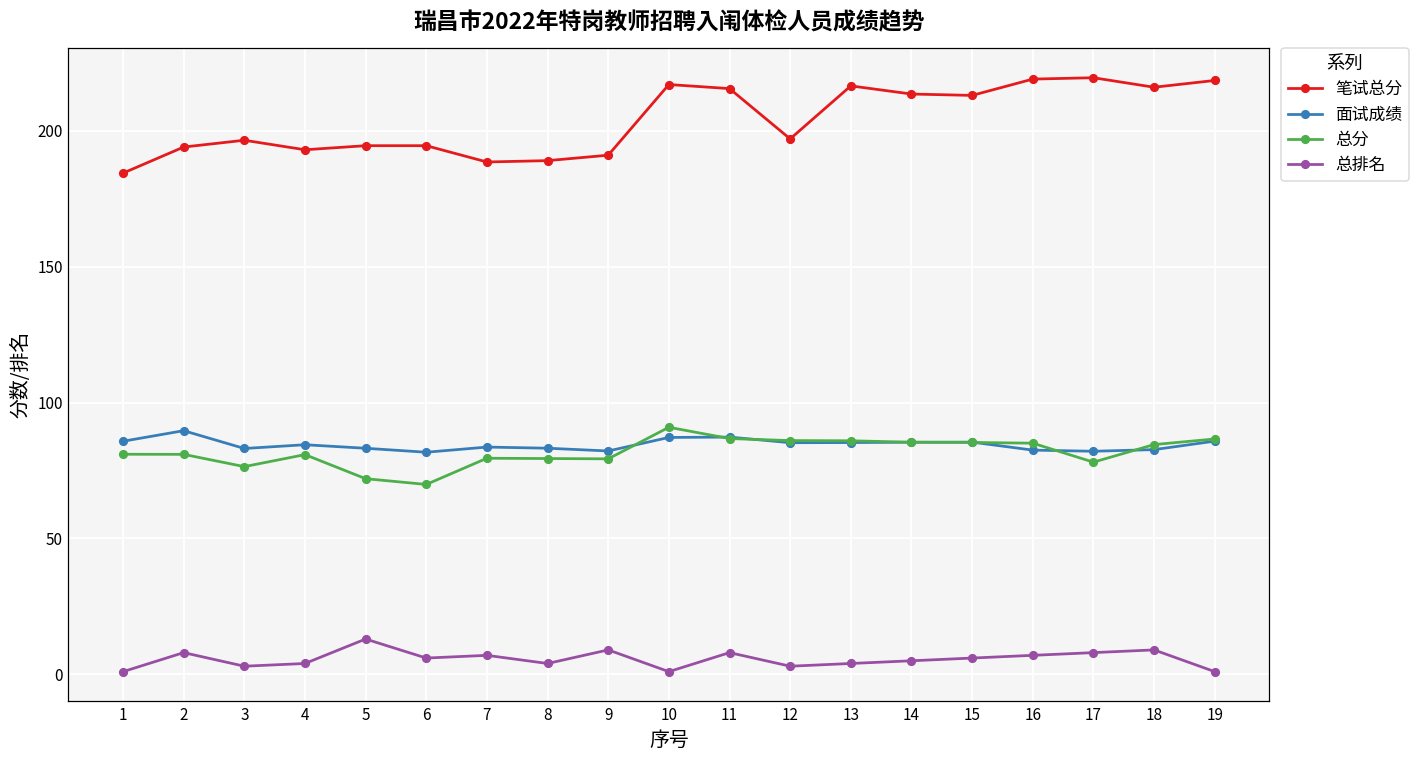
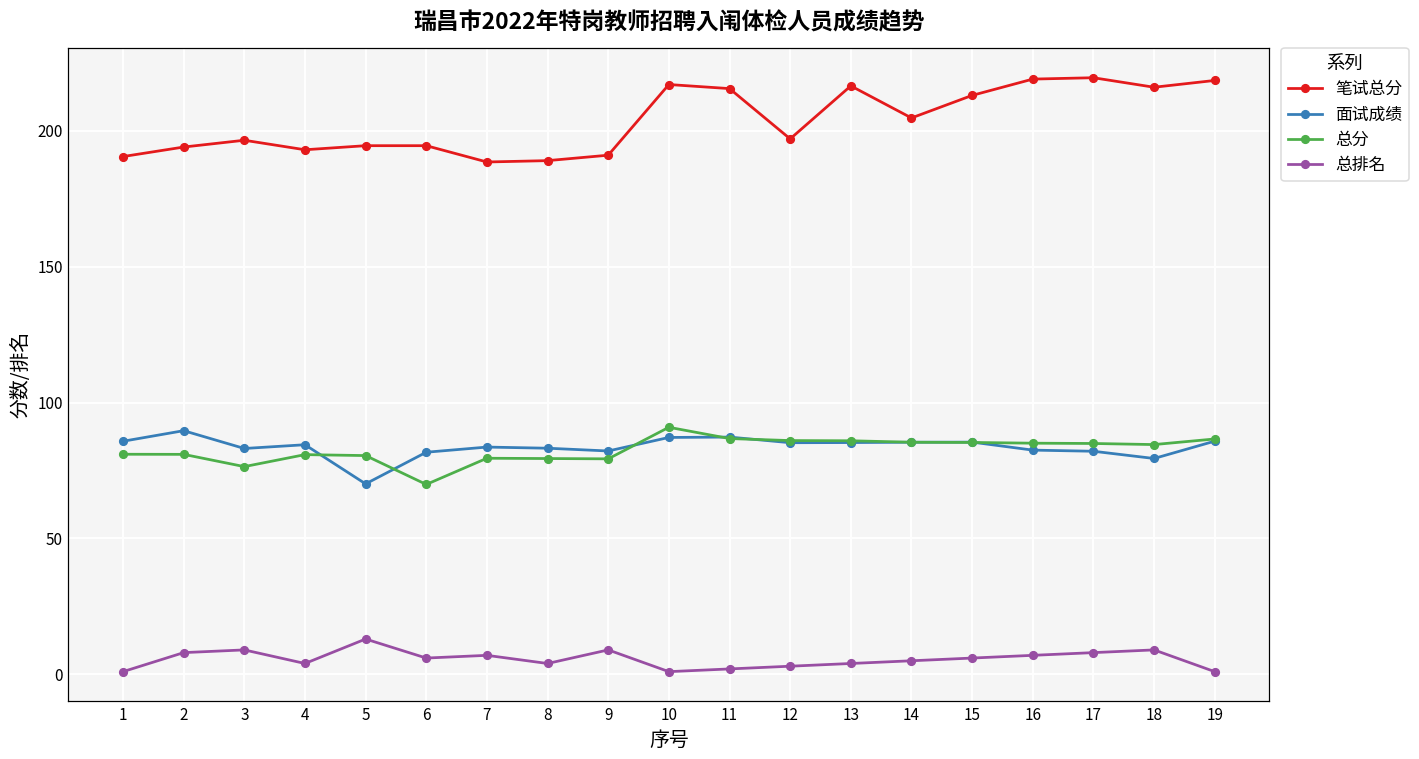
笔试总分, 1: 184 -> 191
总排名, 3: 3 -> 9
面试成绩, 5: 83 -> 70
总分, 5: 72 -> 80
总排名, 11: 8 -> 2
笔试总分, 14: 214 -> 205
总分, 17: 78 -> 85
面试成绩, 18: 83 -> 79
